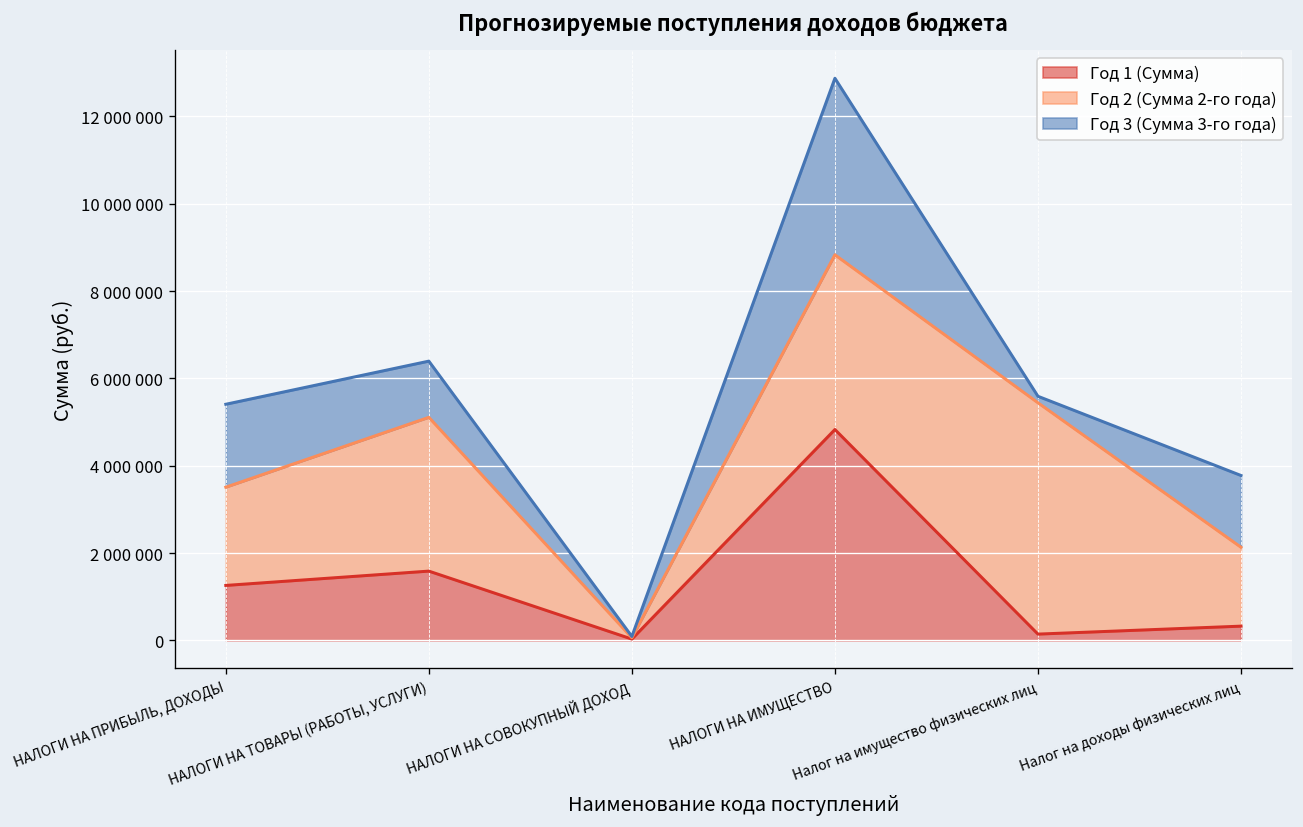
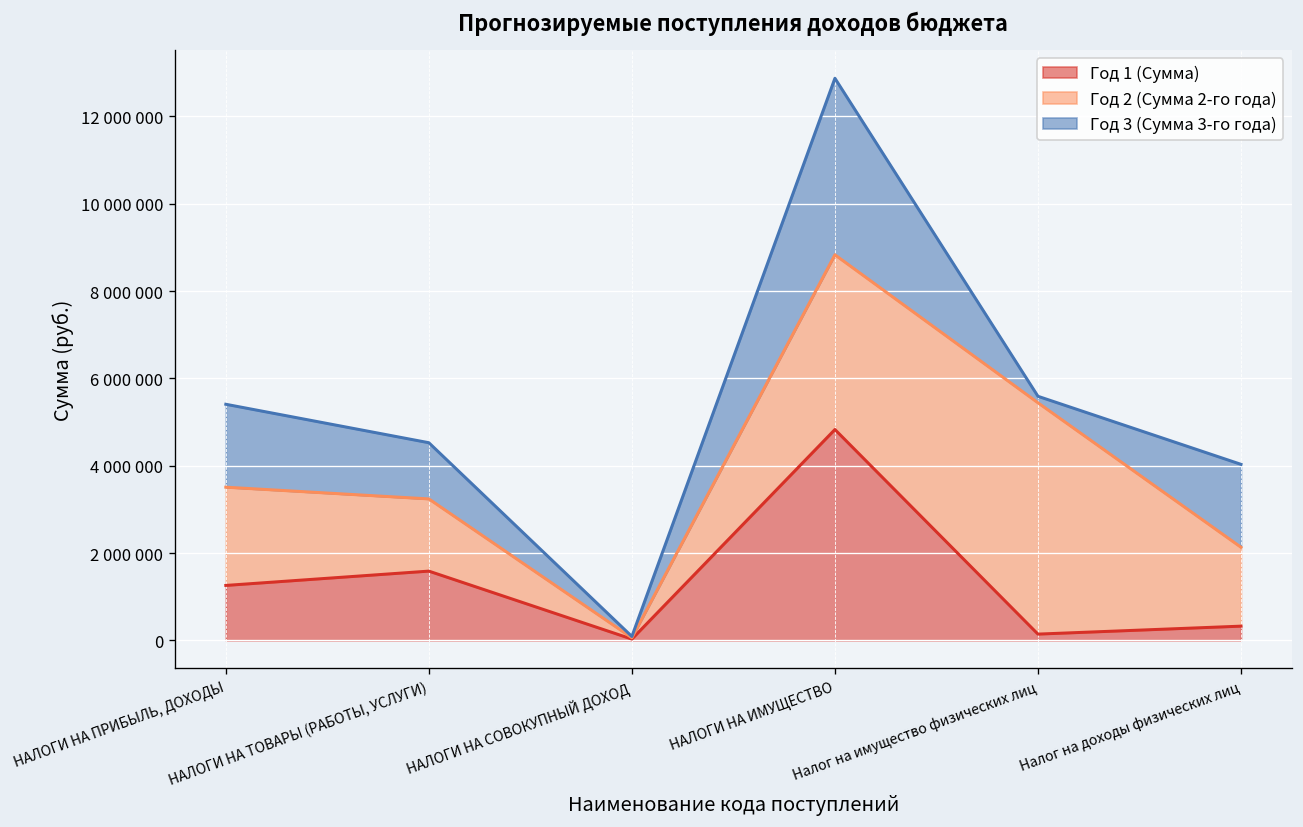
Год 2 (Сумма 2-го года), НАЛОГИ НА ТОВАРЫ (РАБОТЫ, УСЛУГИ): 3500000 -> 1700000
Год 3 (Сумма 3-го года), Налог на доходы физических лиц: 1600000 -> 1900000
